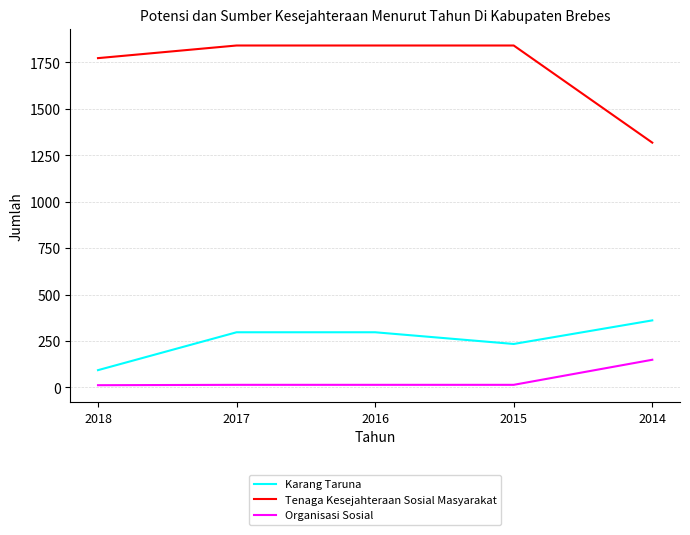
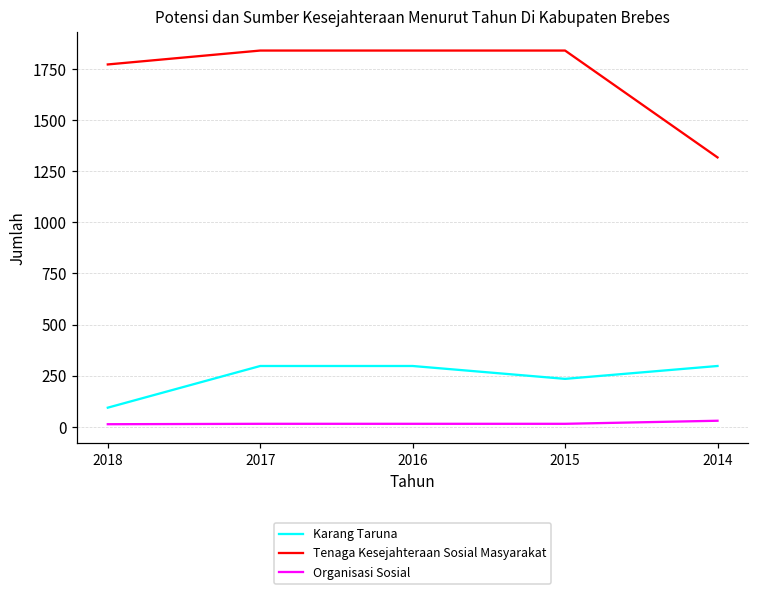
Karang Taruna, 2014: 360 -> 300
Organisasi Sosial, 2014: 150 -> 30
